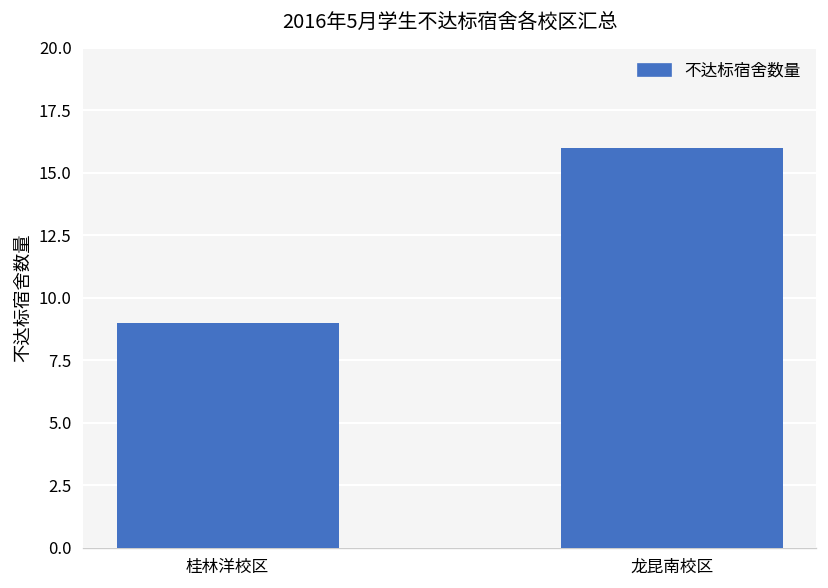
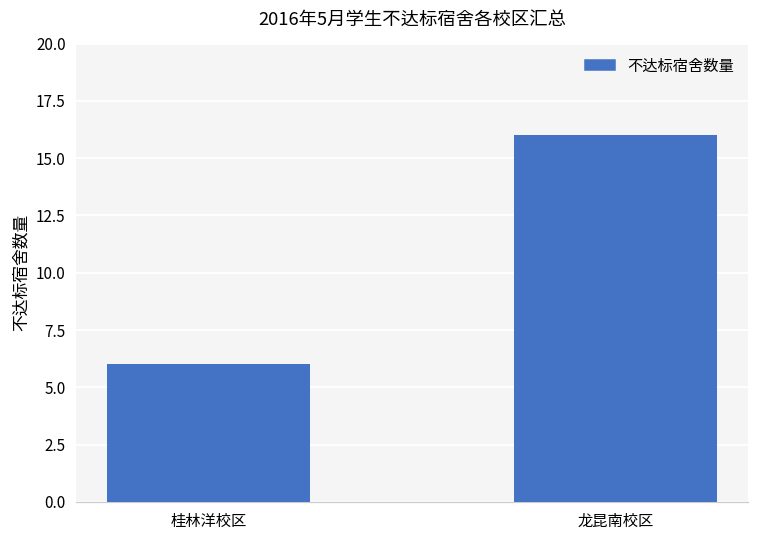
桂林洋校区: 9 -> 6
